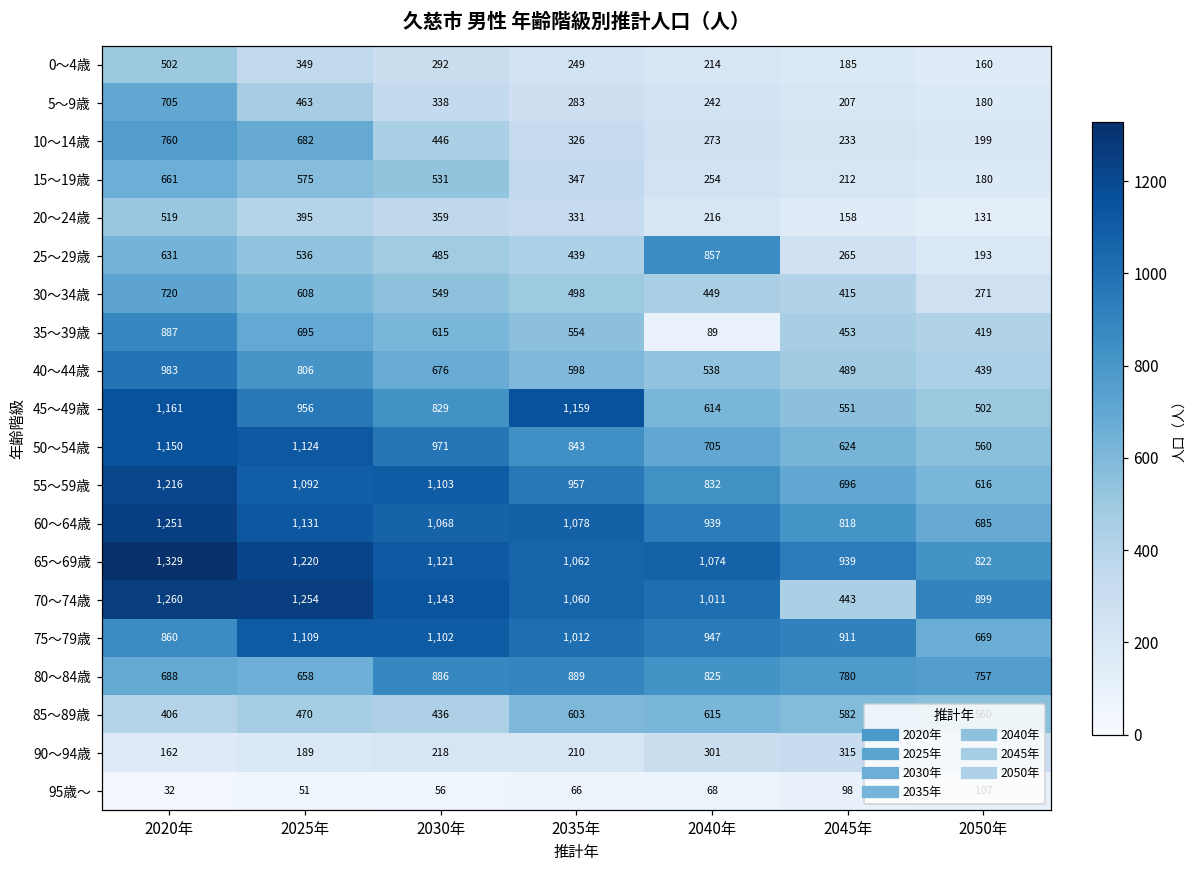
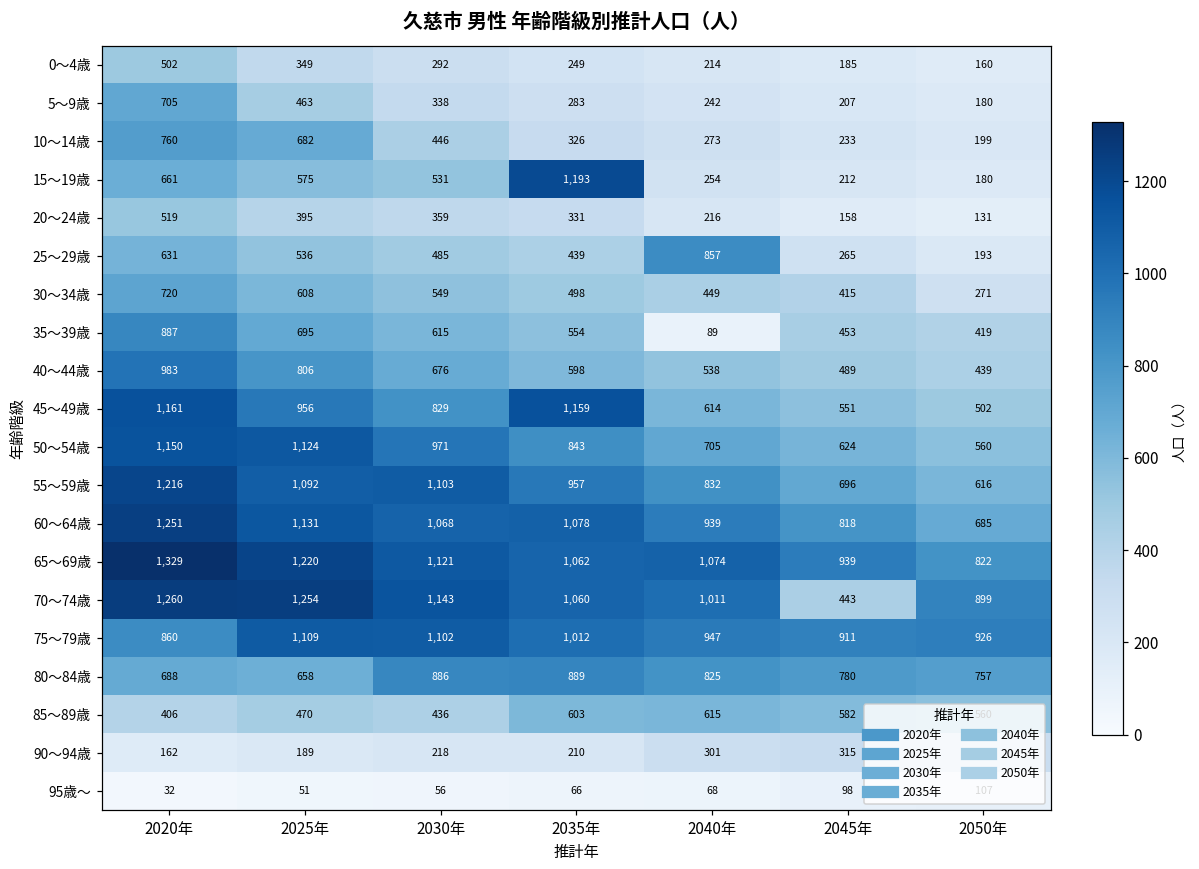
15～19歳, 2035年: 347 -> 1,193
75～79歳, 2050年: 669 -> 926
